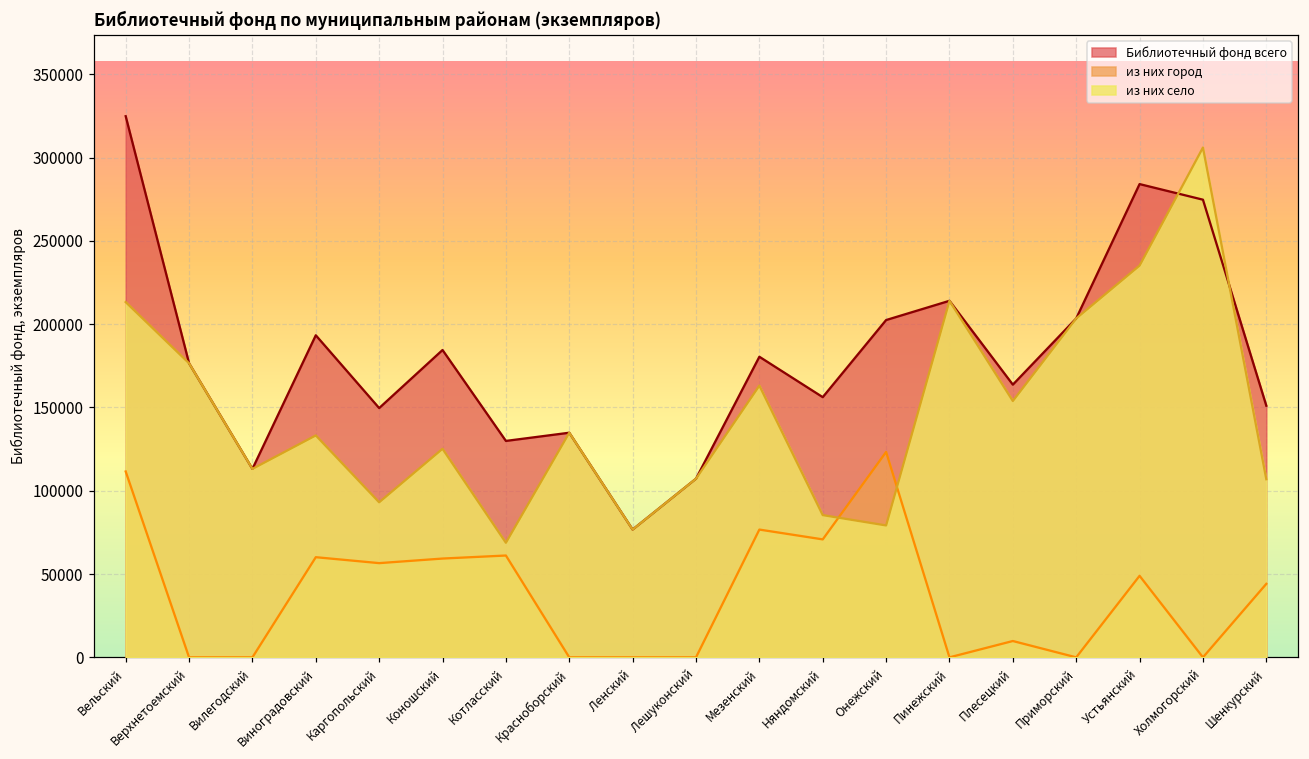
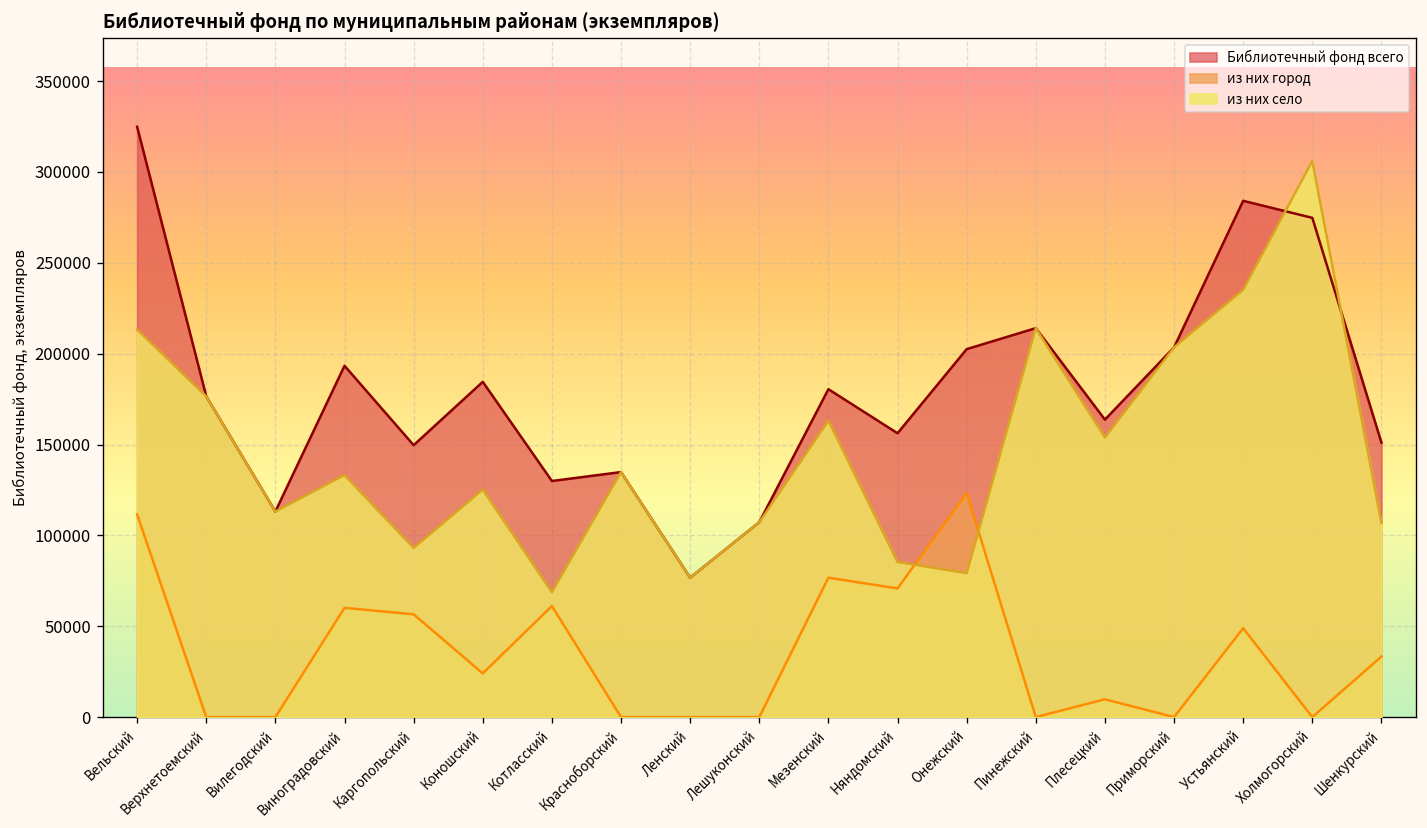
из них город, Коношский: 59000 -> 24000
из них город, Шенкурский: 44000 -> 33000
